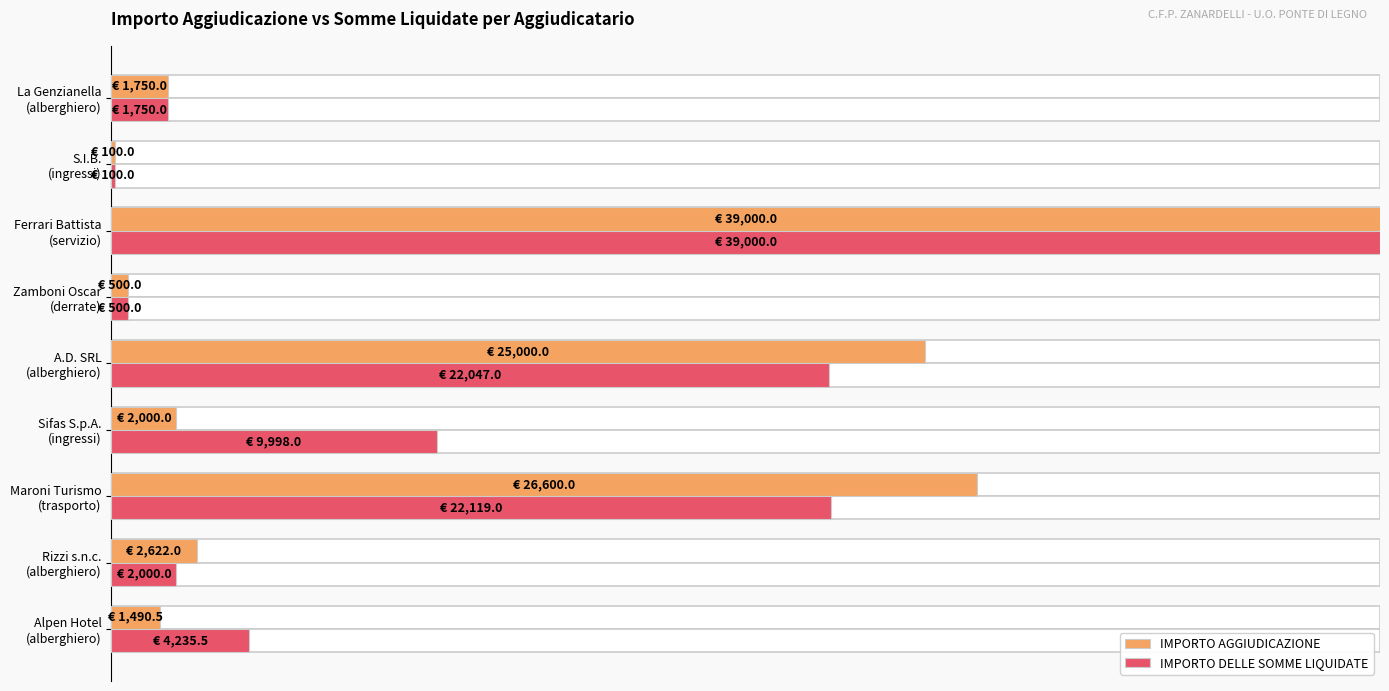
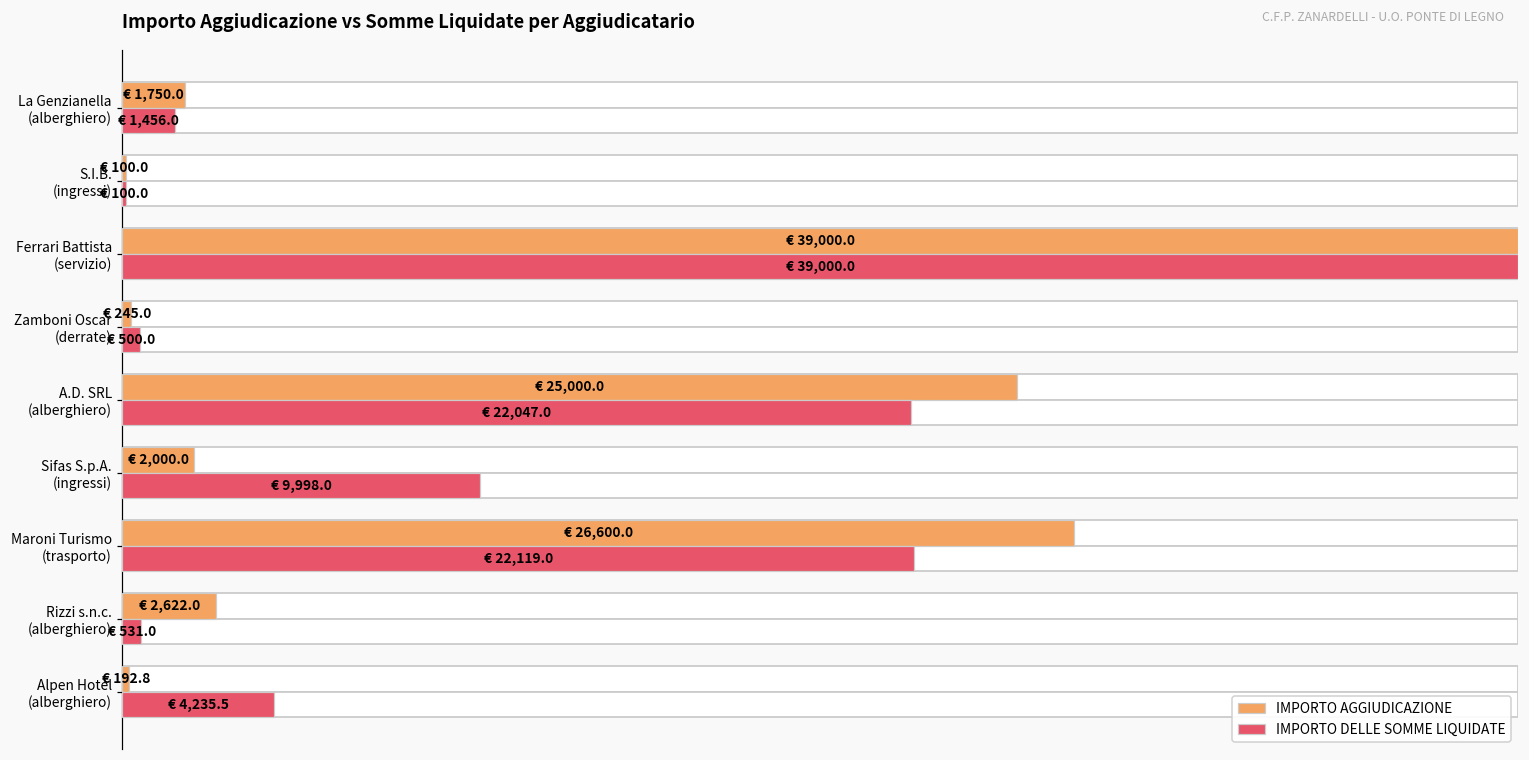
IMPORTO DELLE SOMME LIQUIDATE, La Genzianella (alberghiero): 1,750.0 -> 1,456.0
IMPORTO AGGIUDICAZIONE, Zamboni Oscar (derrate): 500.0 -> 245.0
IMPORTO DELLE SOMME LIQUIDATE, Rizzi s.n.c. (alberghiero): 2,000.0 -> 531.0
IMPORTO AGGIUDICAZIONE, Alpen Hotel (alberghiero): 1,490.5 -> 192.8
